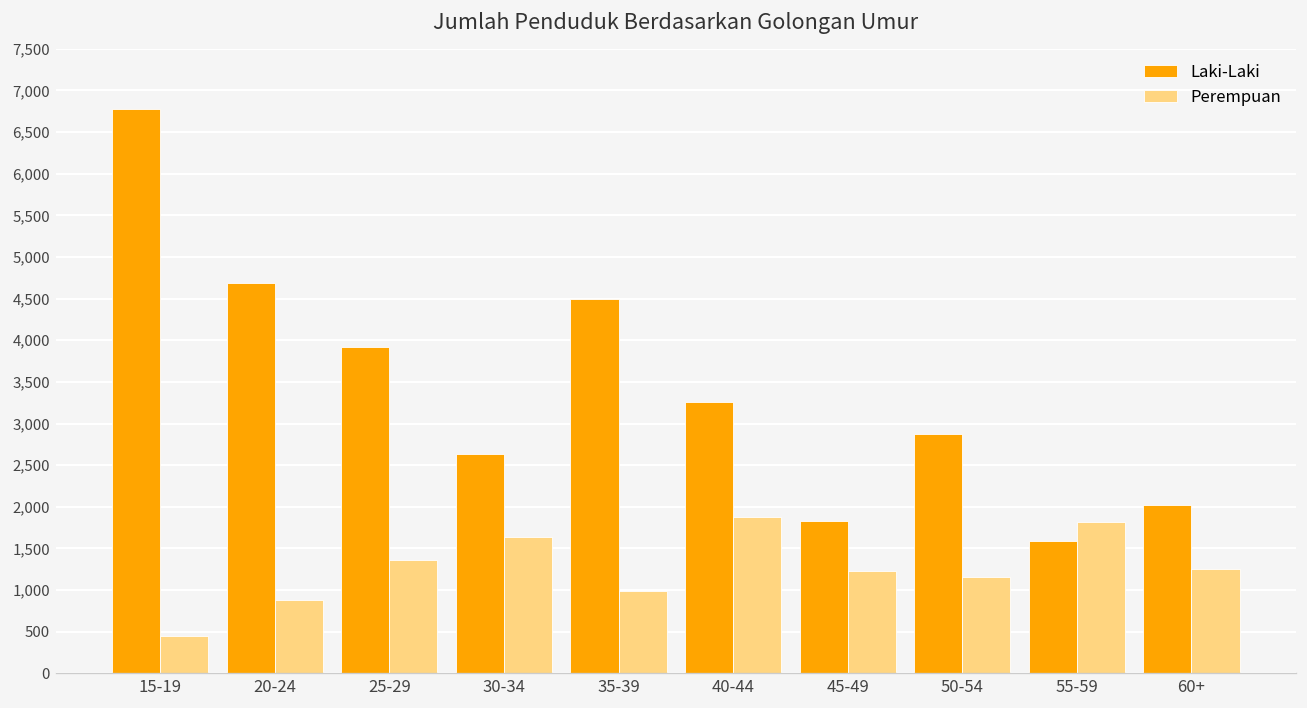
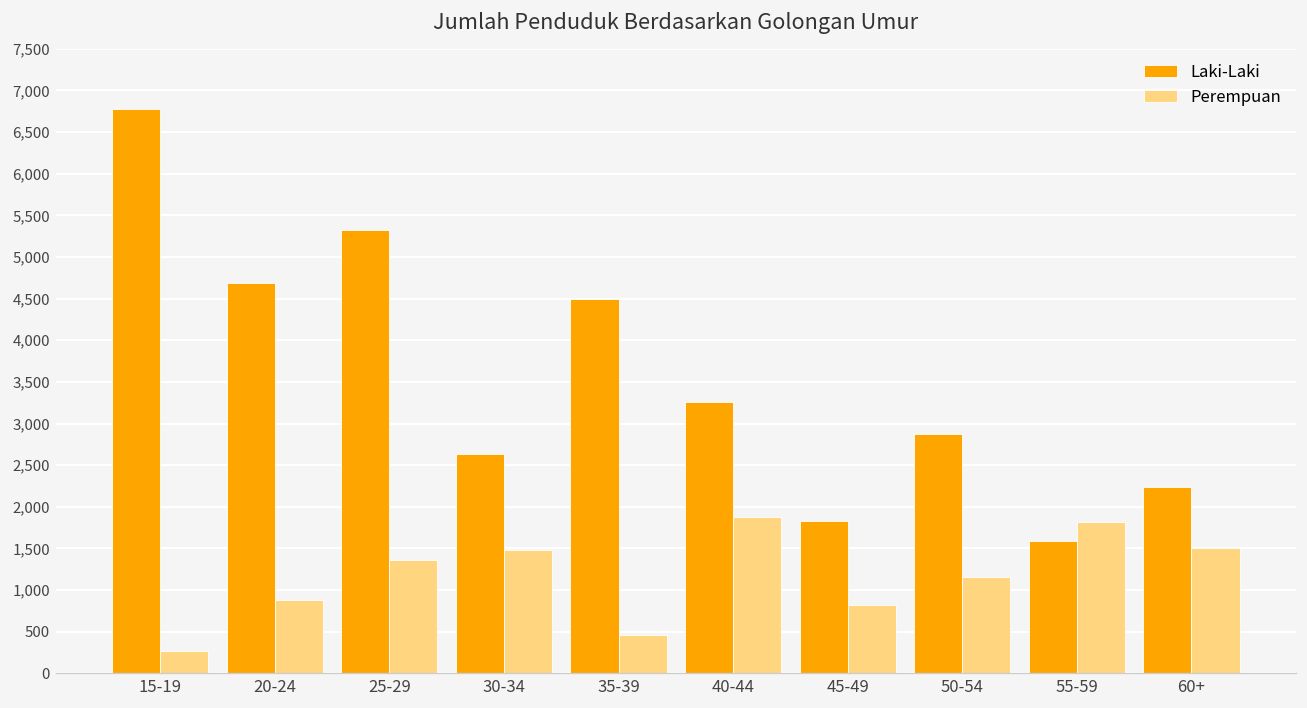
Perempuan, 15-19: 500 -> 300
Laki-Laki, 25-29: 3,900 -> 5,300
Perempuan, 30-34: 1,600 -> 1,500
Perempuan, 35-39: 1,000 -> 500
Perempuan, 45-49: 1,200 -> 800
Laki-Laki, 60+: 2,000 -> 2,200
Perempuan, 60+: 1,200 -> 1,500
